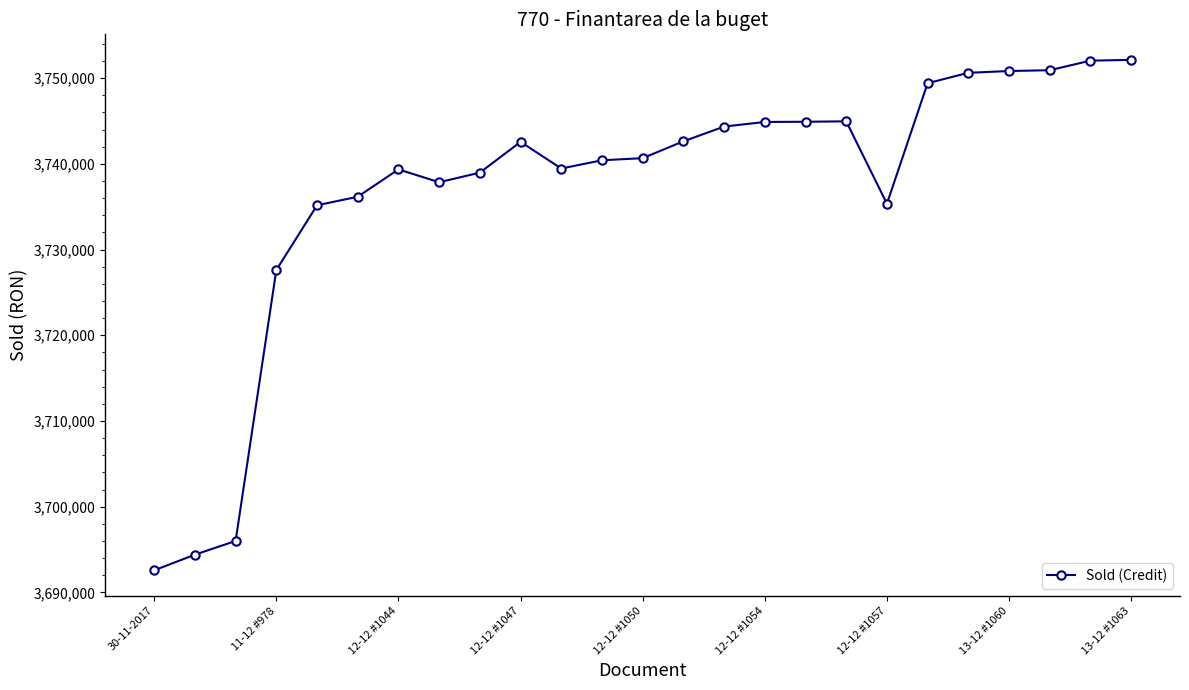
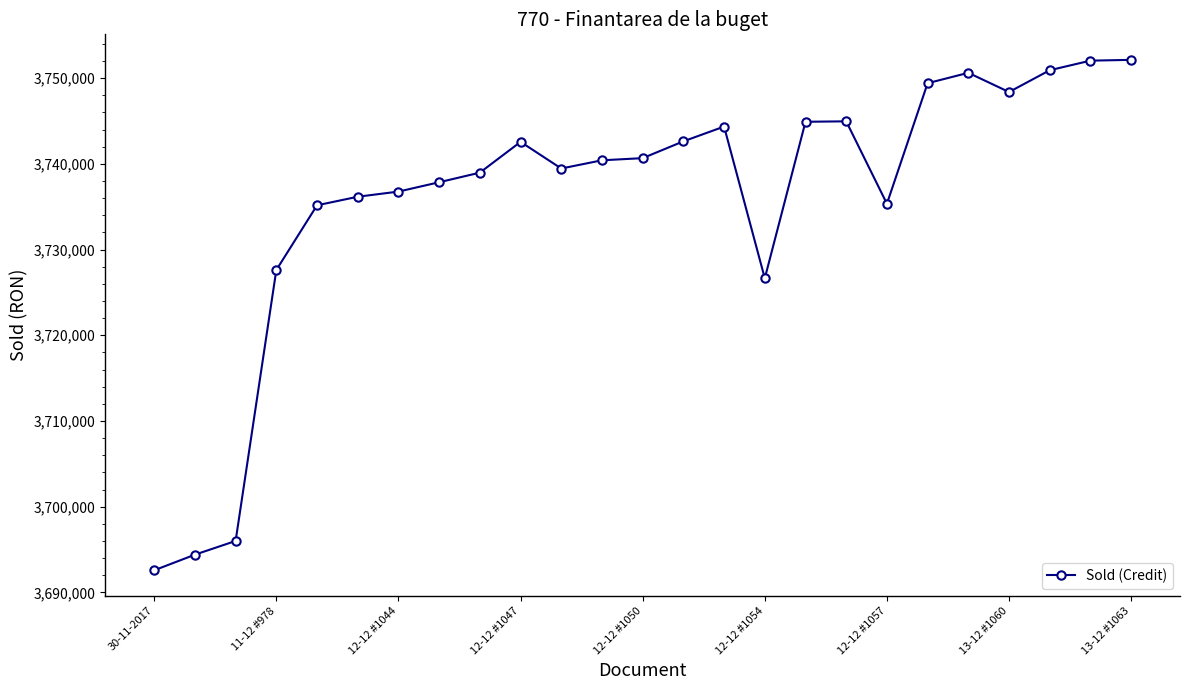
12-12 #1044: 3,739,000 -> 3,737,000
12-12 #1054: 3,745,000 -> 3,727,000
13-12 #1060: 3,751,000 -> 3,748,000
